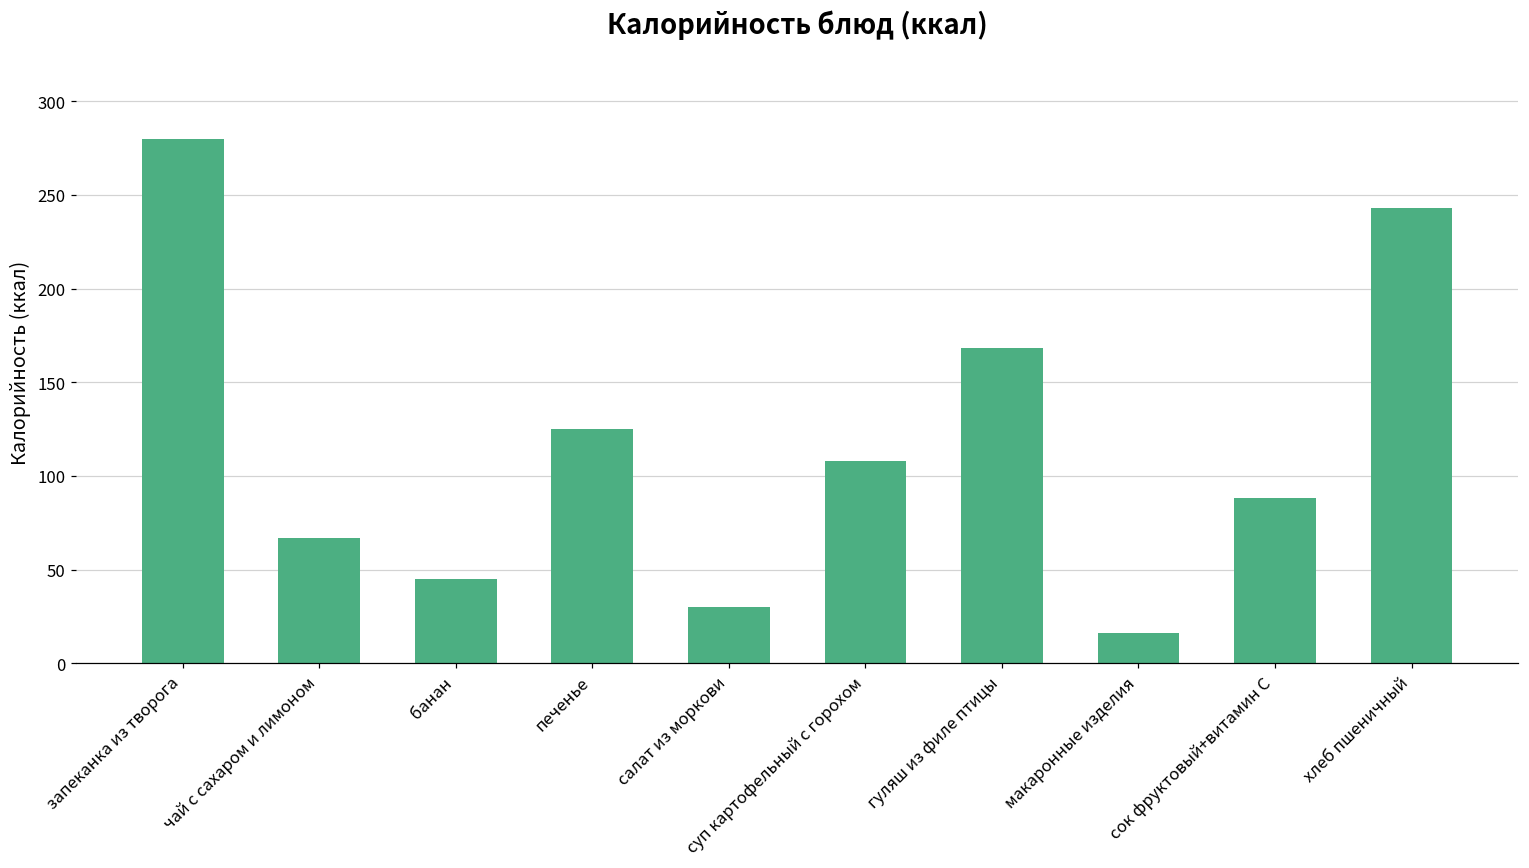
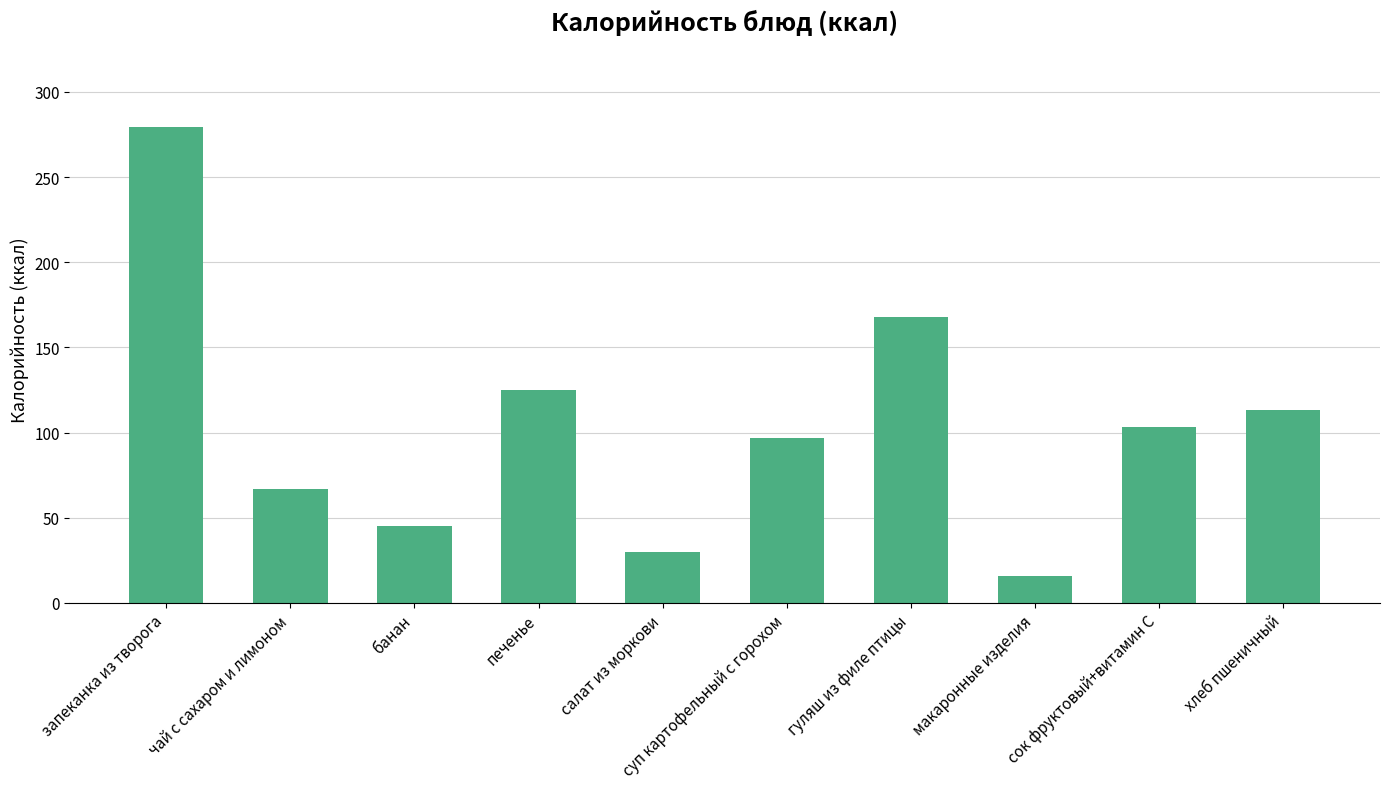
суп картофельный с горохом: 108 -> 97
сок фруктовый+витамин С: 88 -> 103
хлеб пшеничный: 243 -> 113
